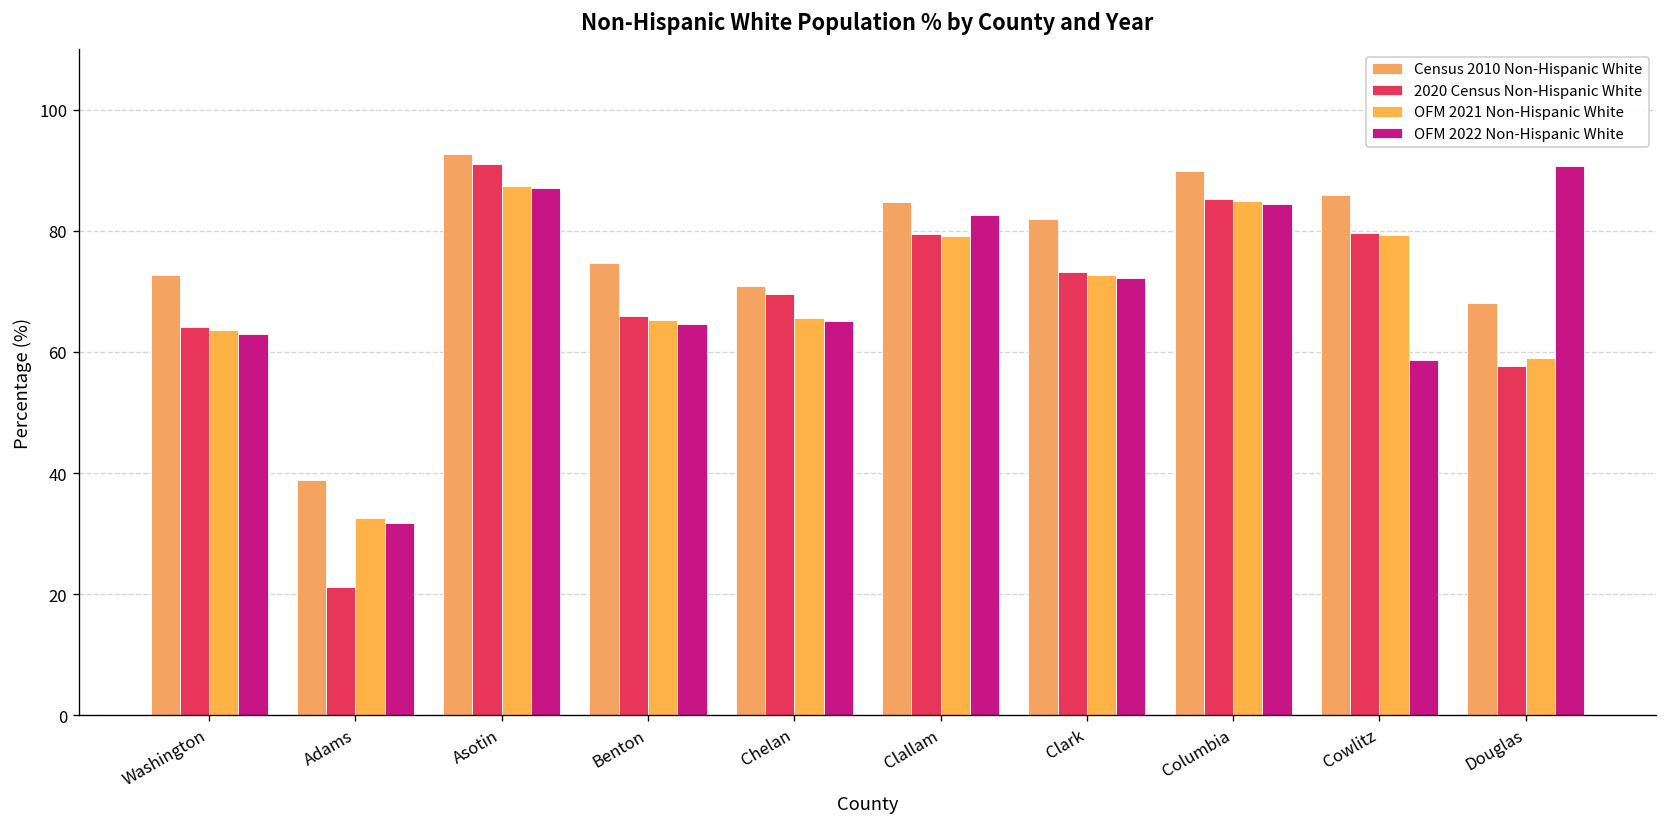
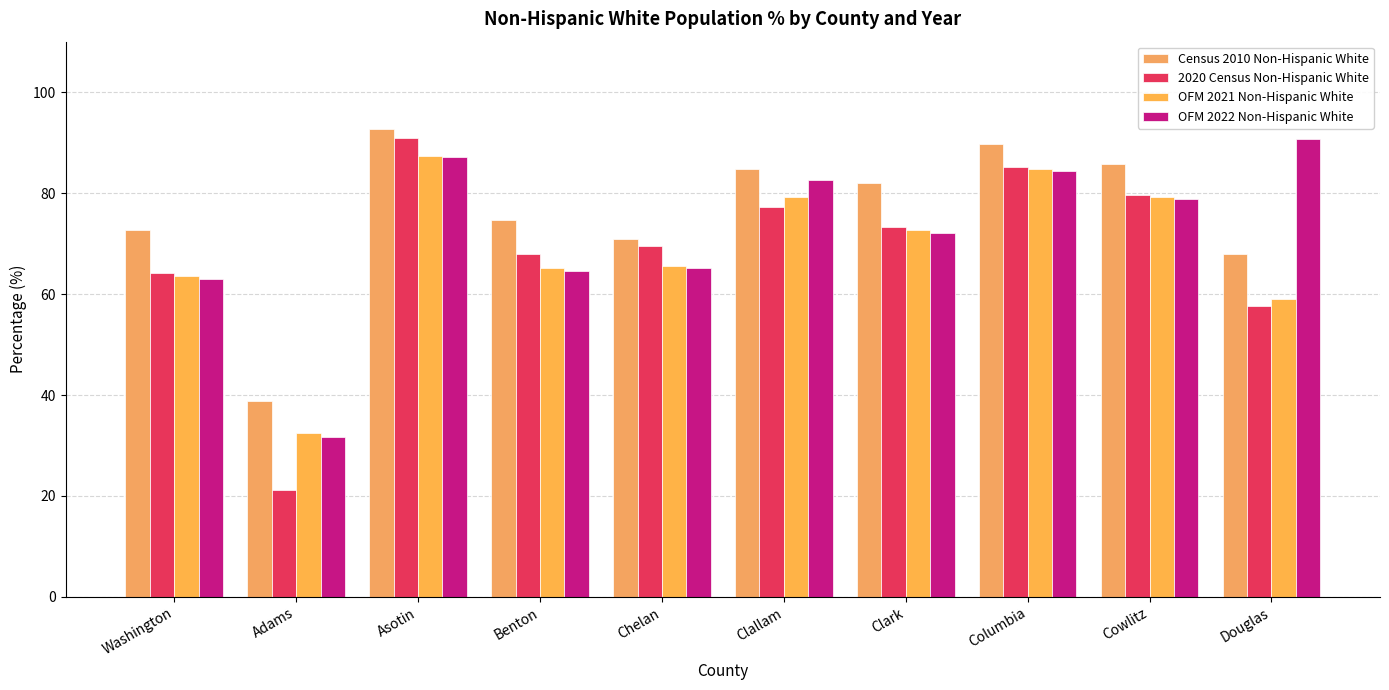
2020 Census Non-Hispanic White, Benton: 66 -> 68
2020 Census Non-Hispanic White, Clallam: 79 -> 77
OFM 2022 Non-Hispanic White, Cowlitz: 59 -> 79
